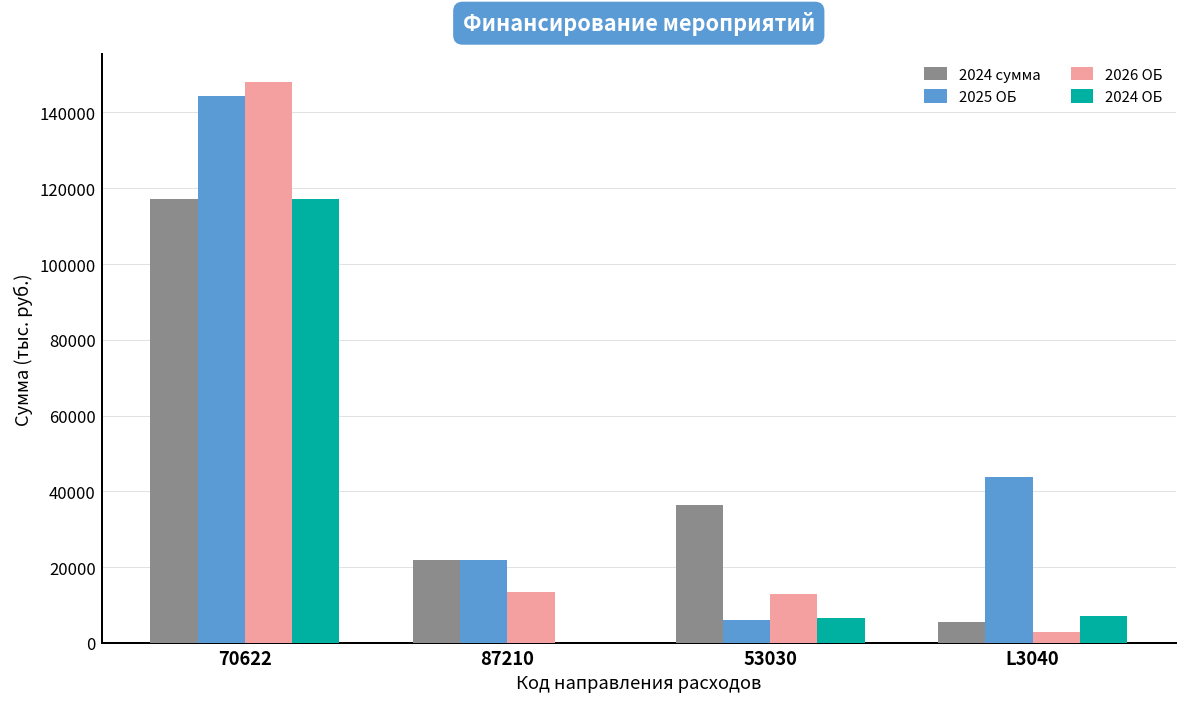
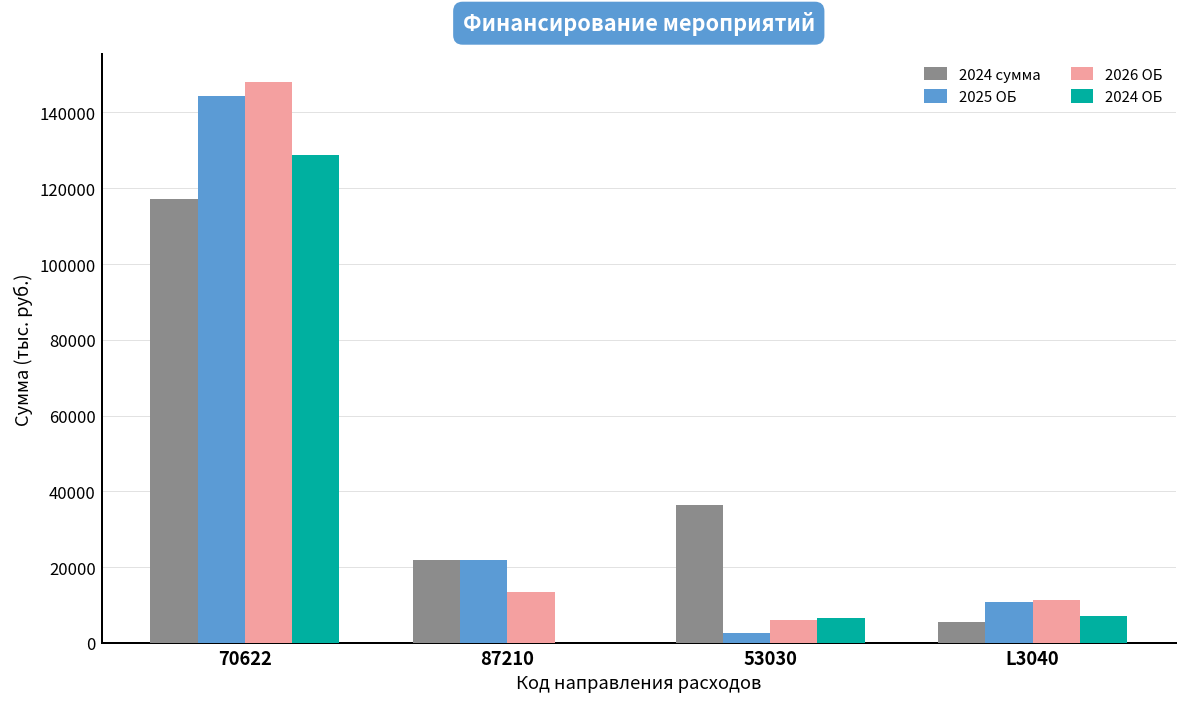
2024 ОБ, 70622: 117000 -> 129000
2025 ОБ, 53030: 6000 -> 3000
2026 ОБ, 53030: 13000 -> 6000
2025 ОБ, L3040: 44000 -> 11000
2026 ОБ, L3040: 3000 -> 11000
